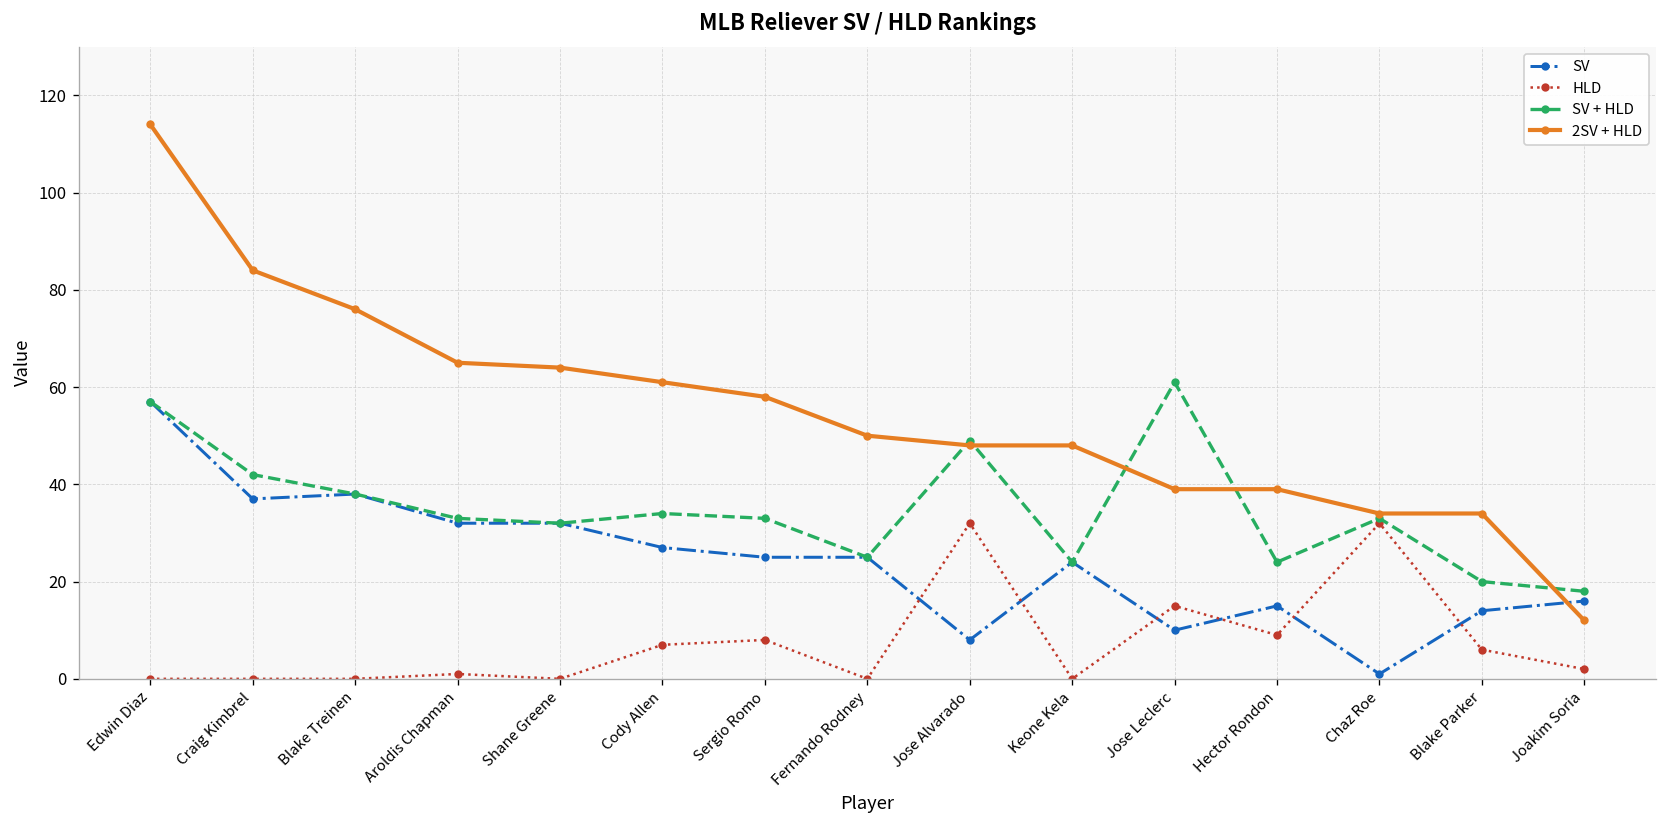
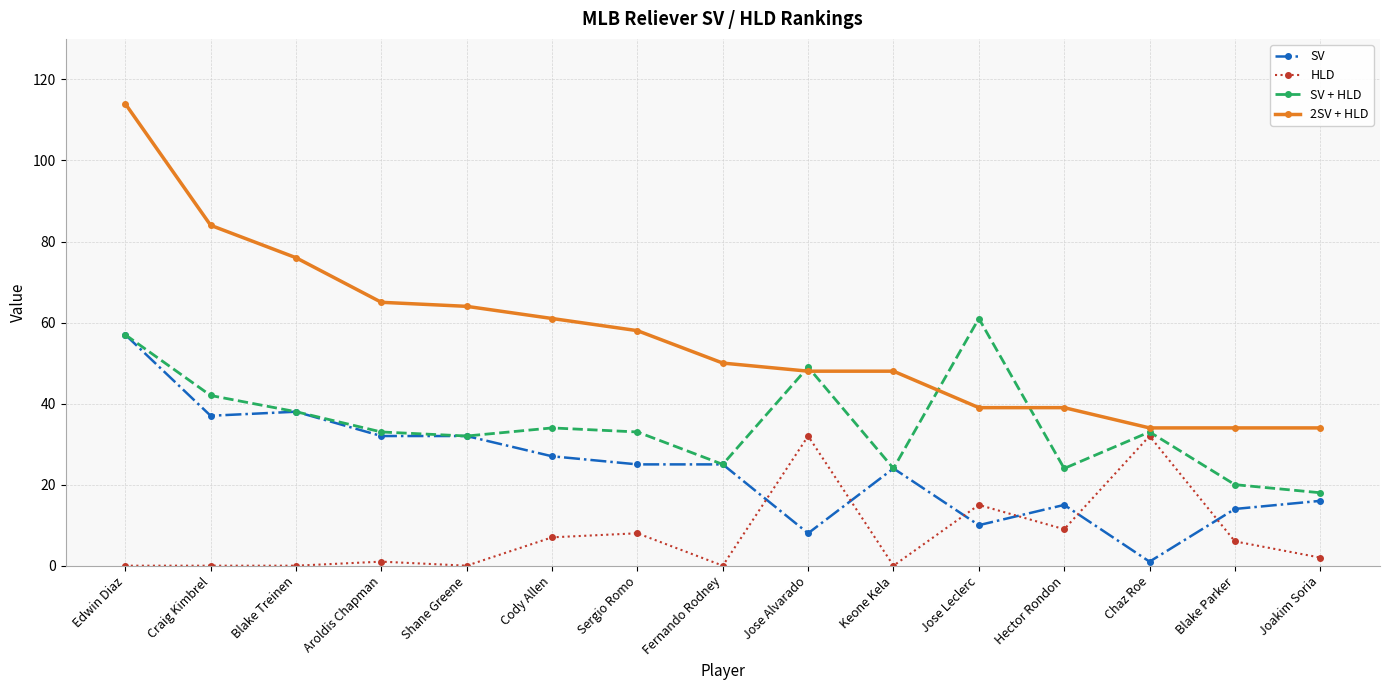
2SV + HLD, Joakim Soria: 12 -> 34
